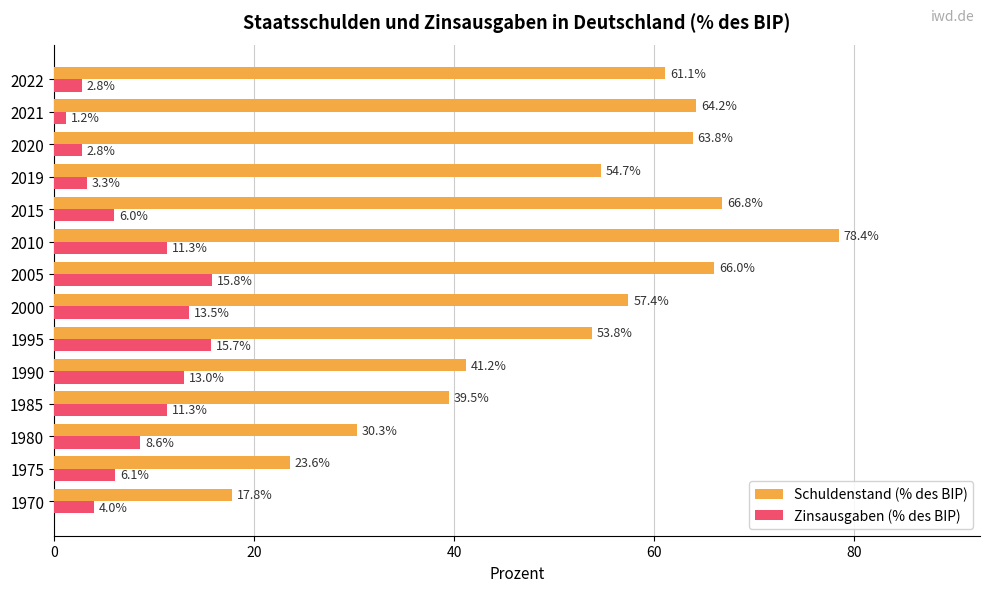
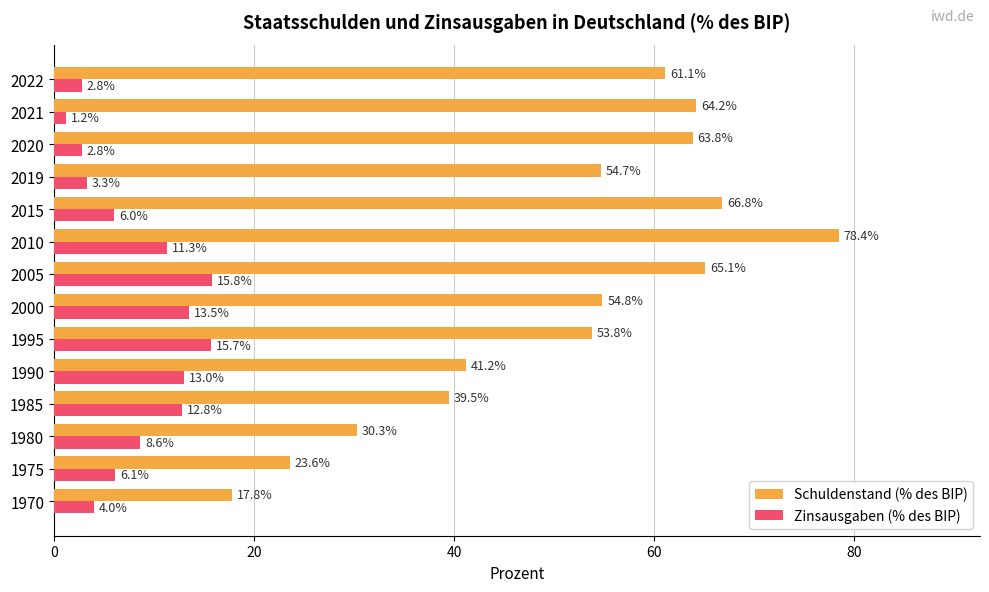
Schuldenstand (% des BIP), 2005: 66.0% -> 65.1%
Schuldenstand (% des BIP), 2000: 57.4% -> 54.8%
Zinsausgaben (% des BIP), 1985: 11.3% -> 12.8%
